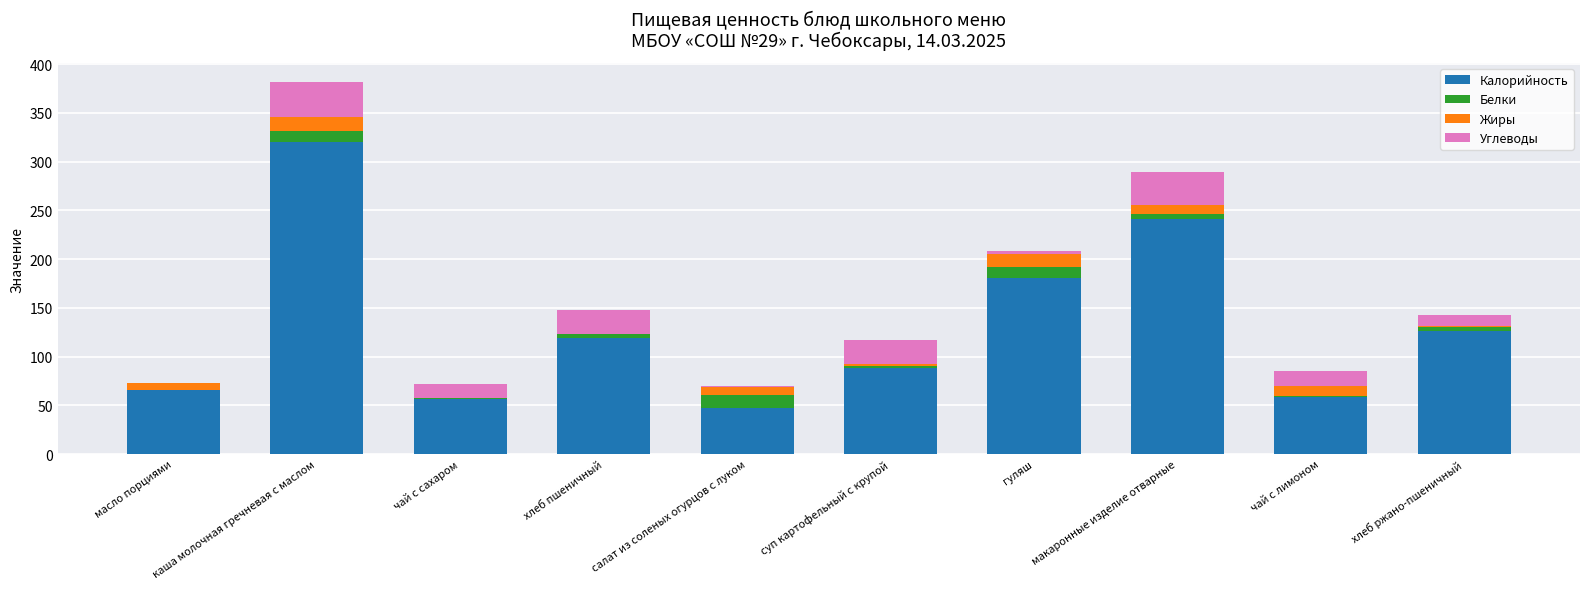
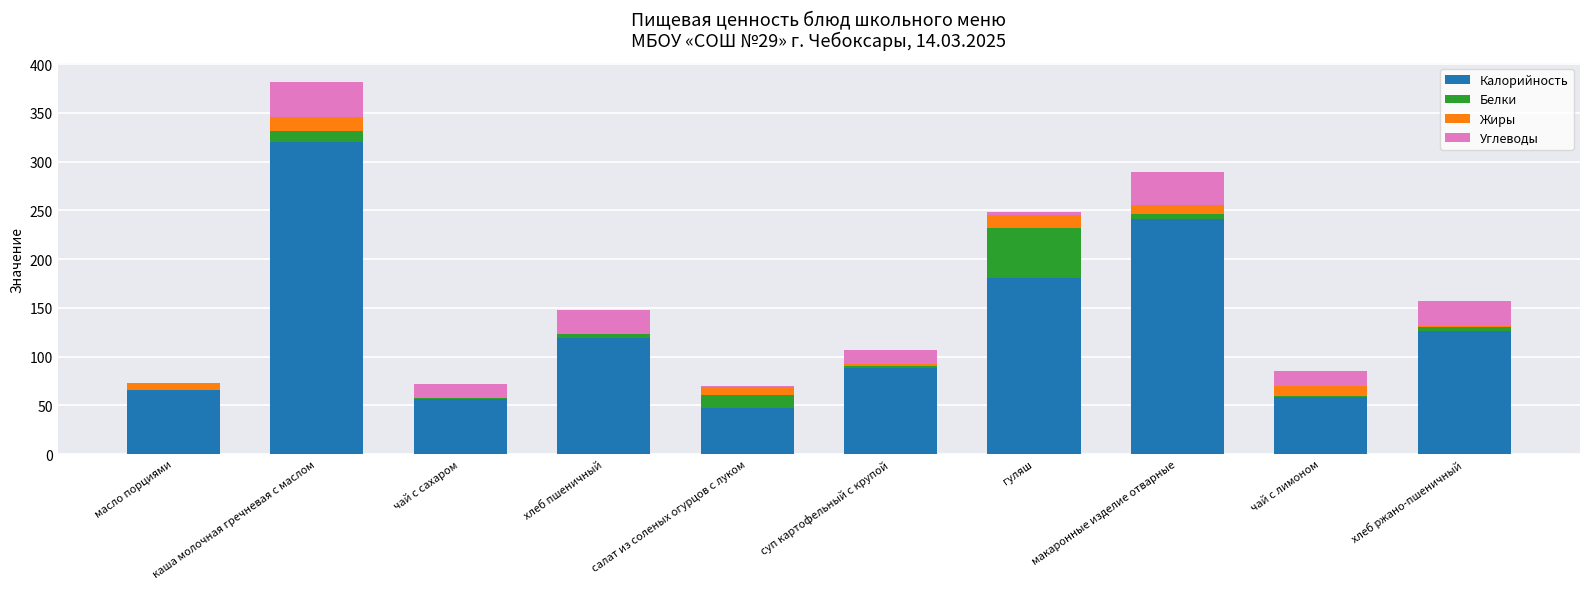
Углеводы, суп картофельный с крупой: 20 -> 10
Белки, гуляш: 10 -> 50
Углеводы, хлеб ржано-пшеничный: 10 -> 30
